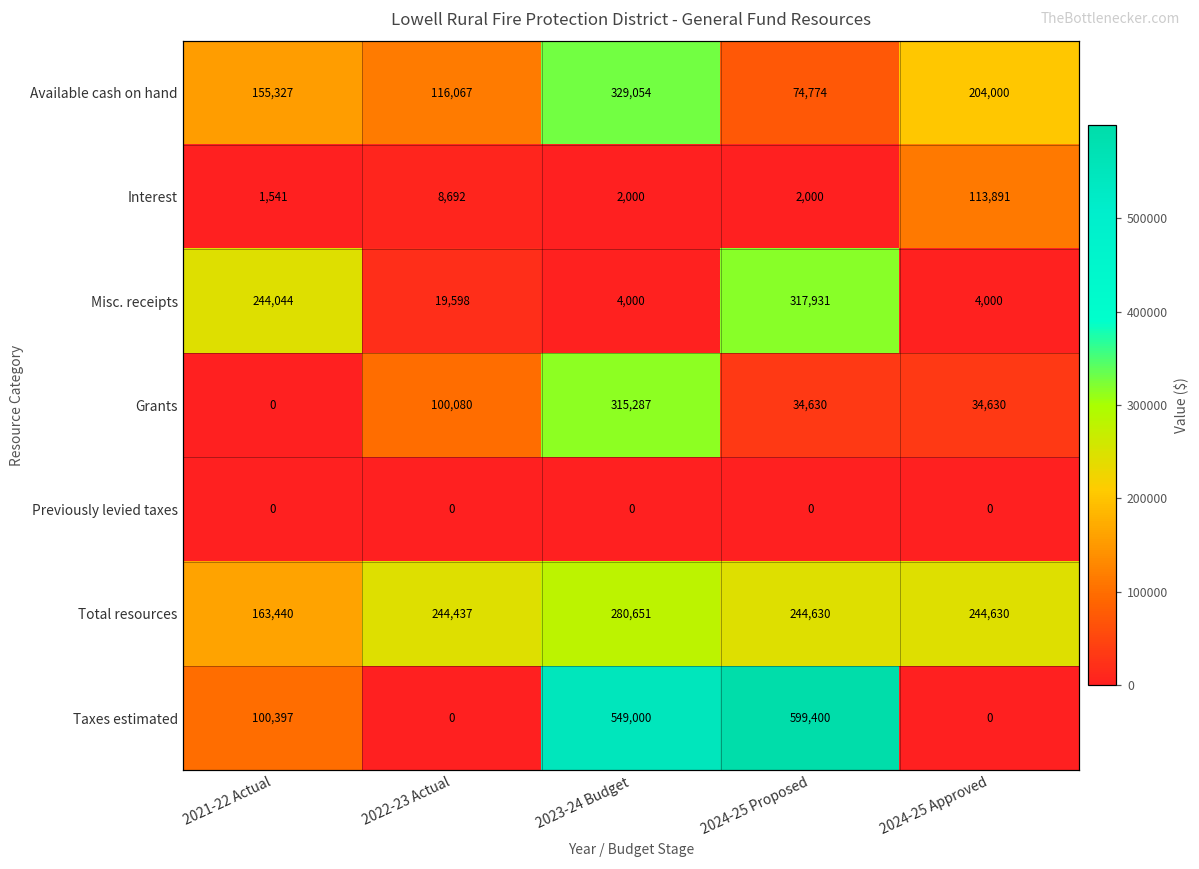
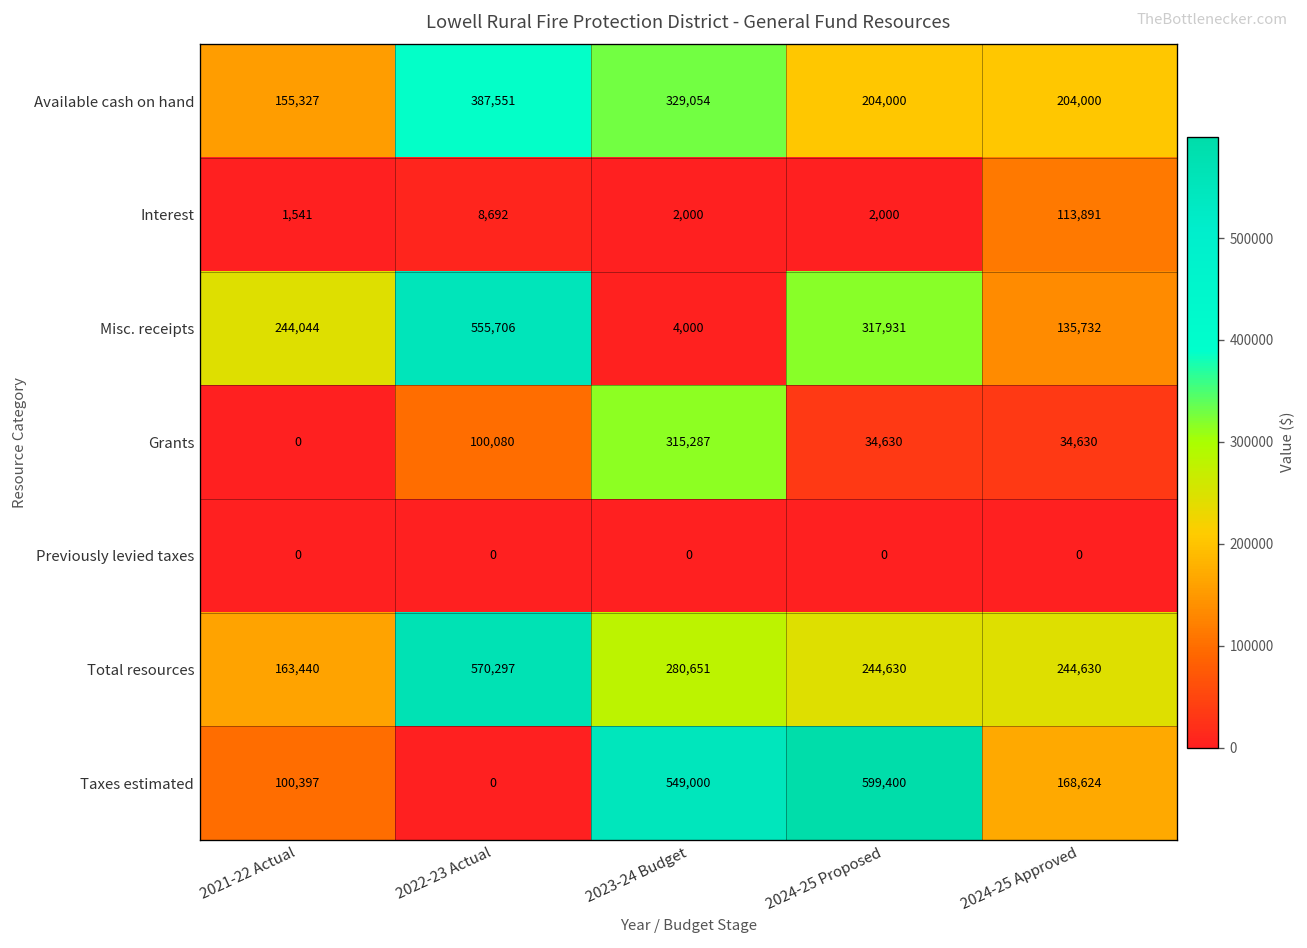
Available cash on hand, 2022-23 Actual: 116,067 -> 387,551
Available cash on hand, 2024-25 Proposed: 74,774 -> 204,000
Misc. receipts, 2022-23 Actual: 19,598 -> 555,706
Misc. receipts, 2024-25 Approved: 4,000 -> 135,732
Total resources, 2022-23 Actual: 244,437 -> 570,297
Taxes estimated, 2024-25 Approved: 0 -> 168,624
